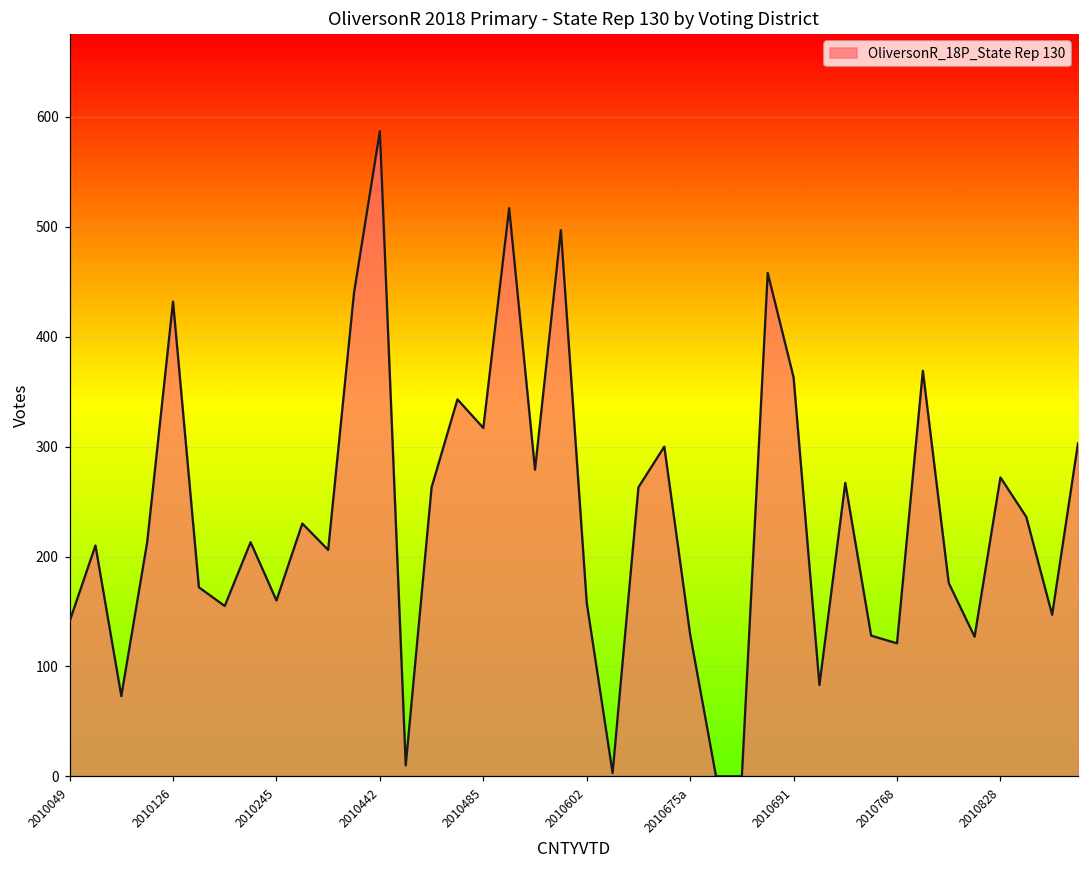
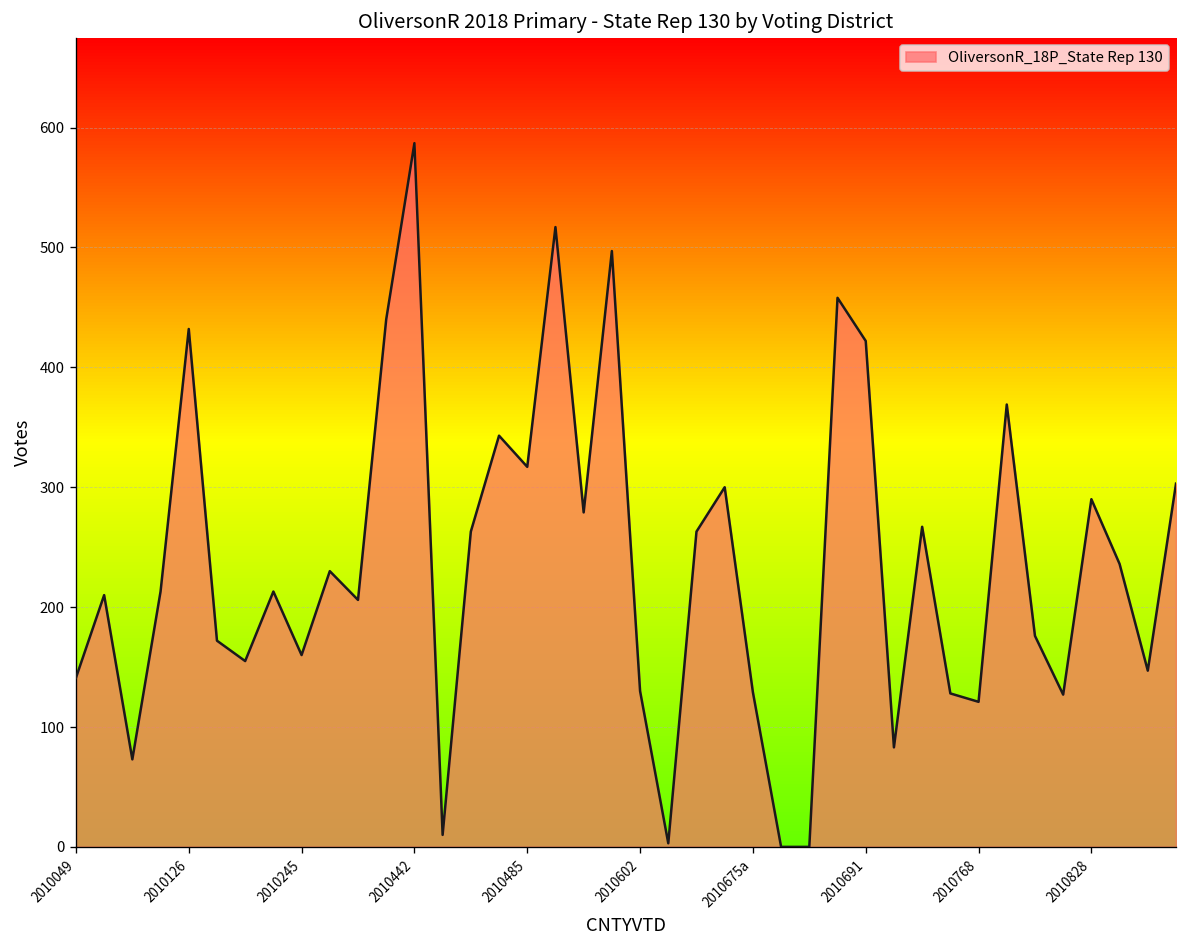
2010602: 160 -> 130
2010691: 360 -> 420
2010828: 270 -> 290
